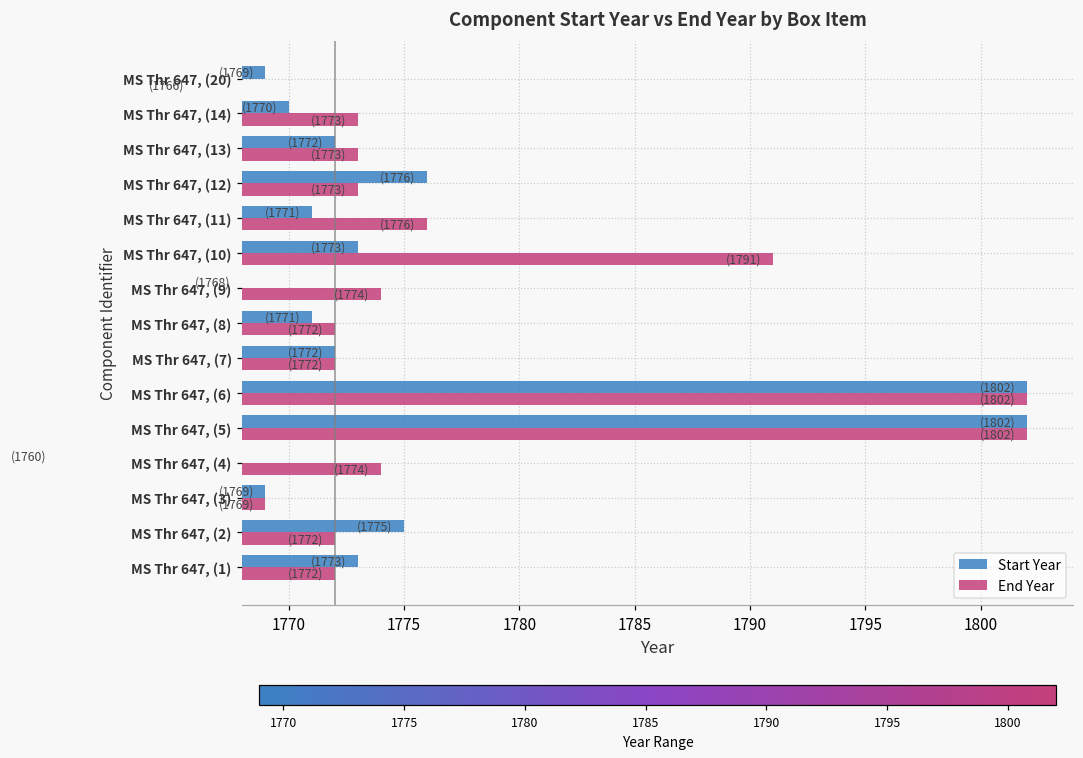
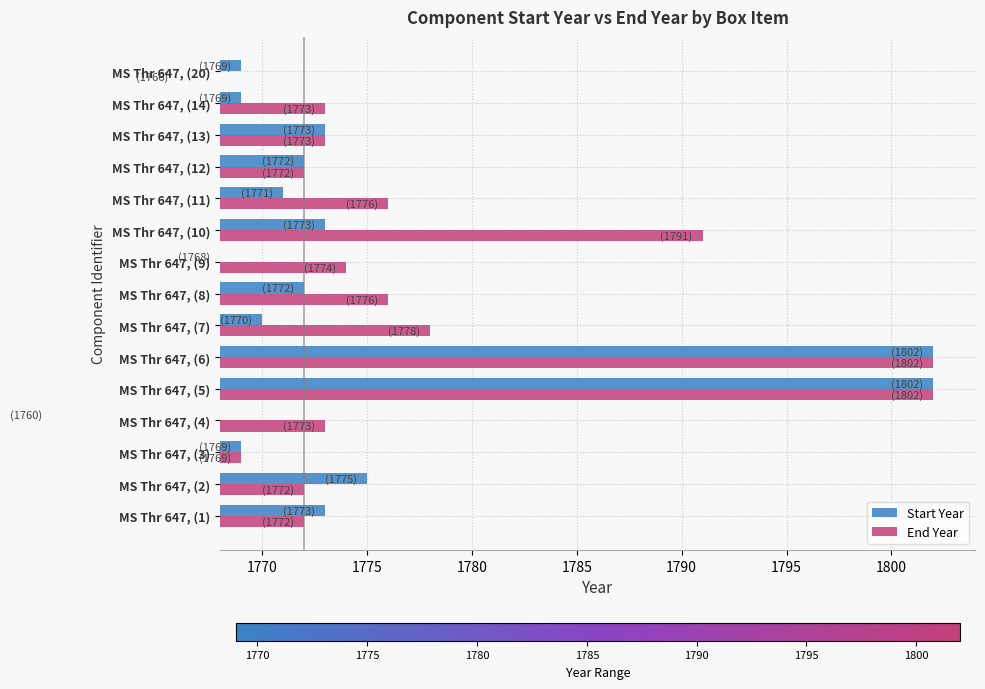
Start Year, MS Thr 647, (14): (1770) -> (1769)
Start Year, MS Thr 647, (13): (1772) -> (1773)
Start Year, MS Thr 647, (12): (1776) -> (1772)
End Year, MS Thr 647, (12): (1773) -> (1772)
Start Year, MS Thr 647, (8): (1771) -> (1772)
End Year, MS Thr 647, (8): (1772) -> (1776)
Start Year, MS Thr 647, (7): (1772) -> (1770)
End Year, MS Thr 647, (7): (1772) -> (1778)
End Year, MS Thr 647, (4): (1774) -> (1773)
